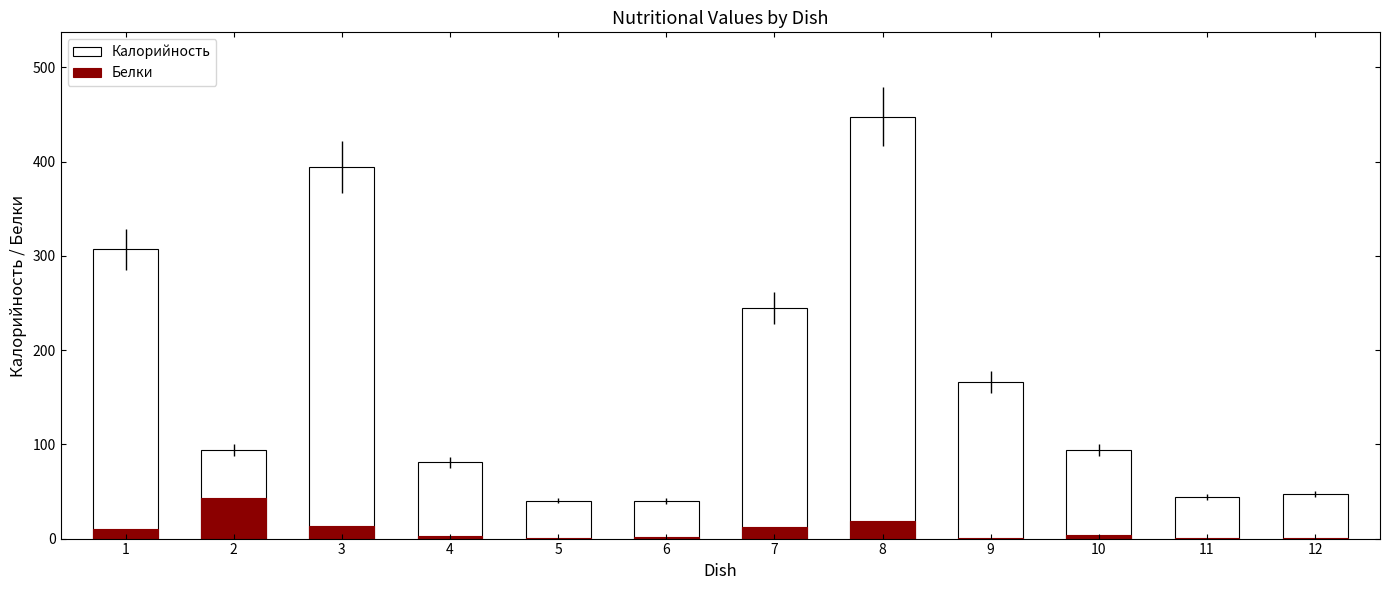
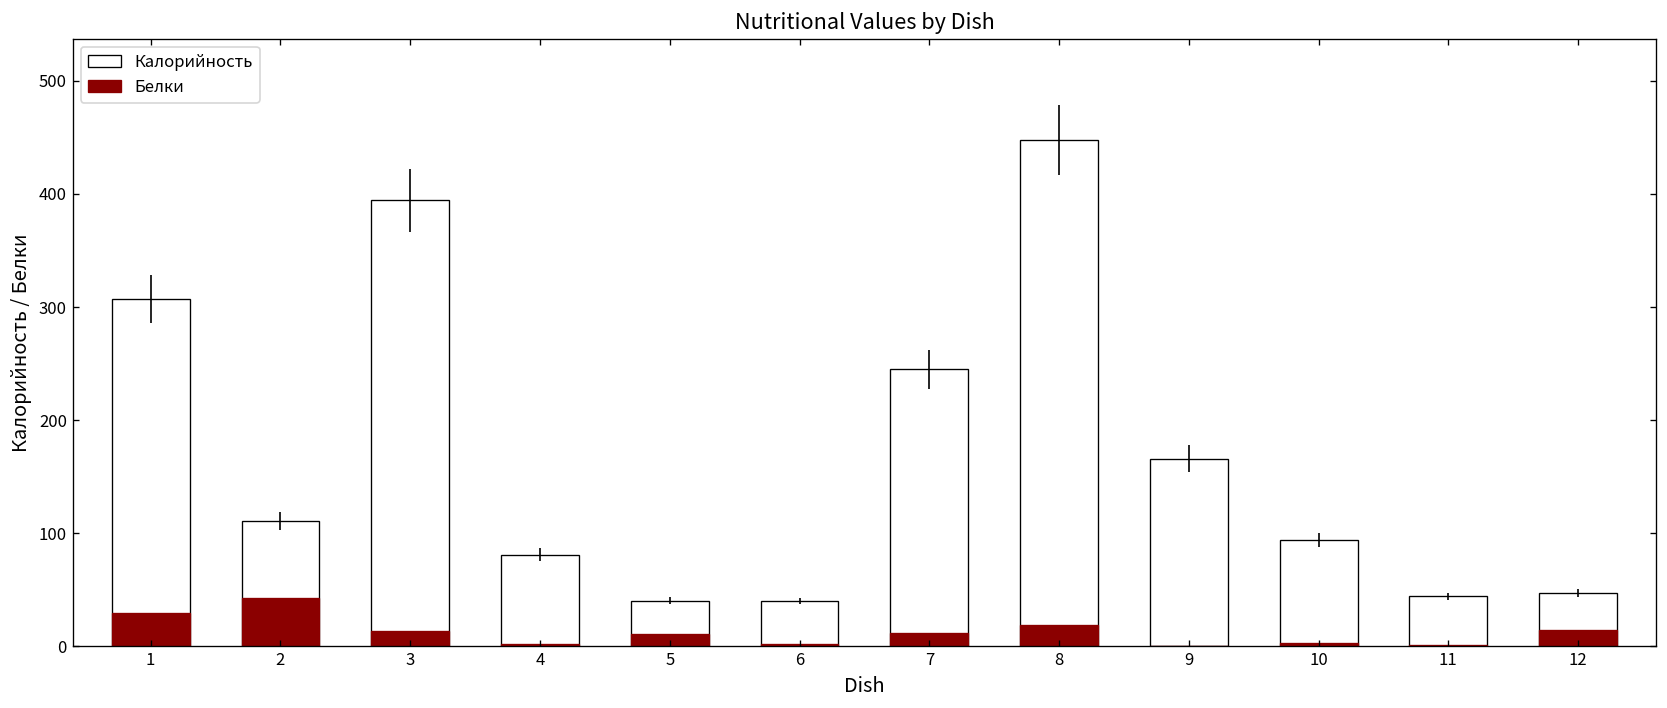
Белки, 1: 10 -> 30
Калорийность, 2: 90 -> 110
Белки, 5: 0 -> 10
Белки, 12: 0 -> 10
